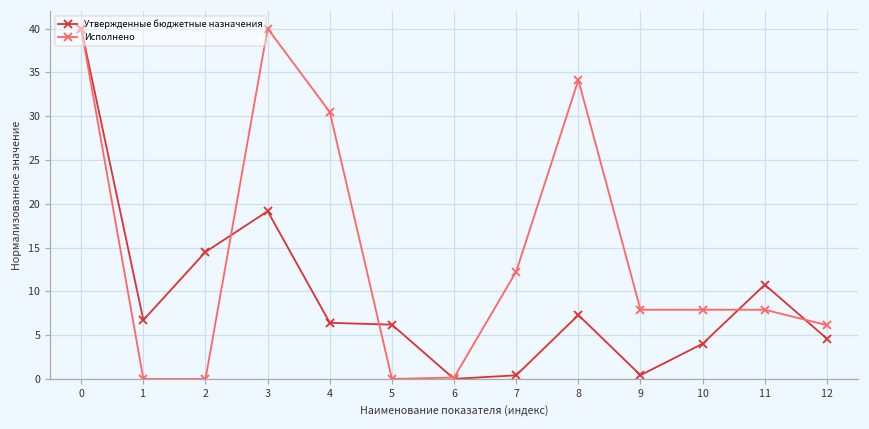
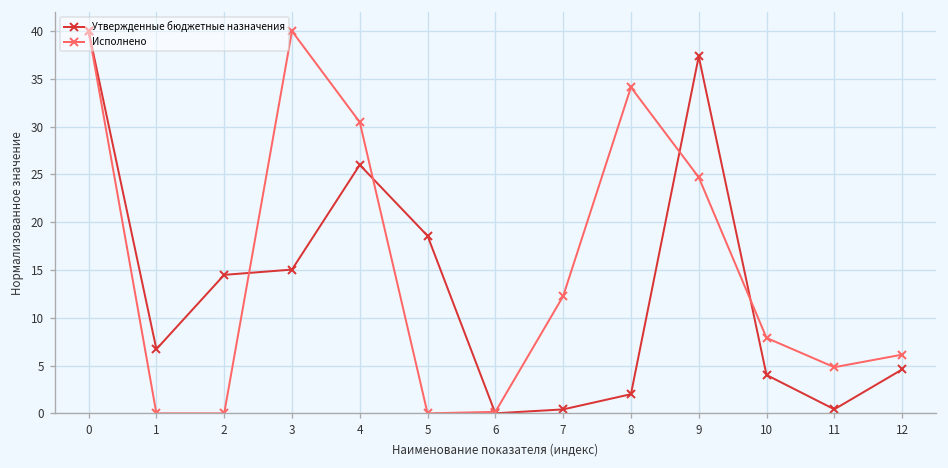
Утвержденные бюджетные назначения, 3: 19 -> 15
Утвержденные бюджетные назначения, 4: 6 -> 26
Утвержденные бюджетные назначения, 5: 6 -> 19
Утвержденные бюджетные назначения, 8: 7 -> 2
Утвержденные бюджетные назначения, 9: 0 -> 37
Исполнено, 9: 8 -> 25
Утвержденные бюджетные назначения, 11: 11 -> 0
Исполнено, 11: 8 -> 5
